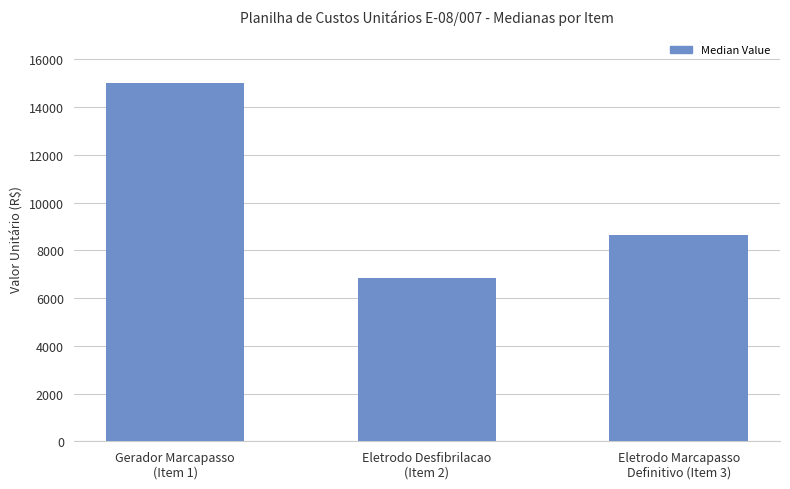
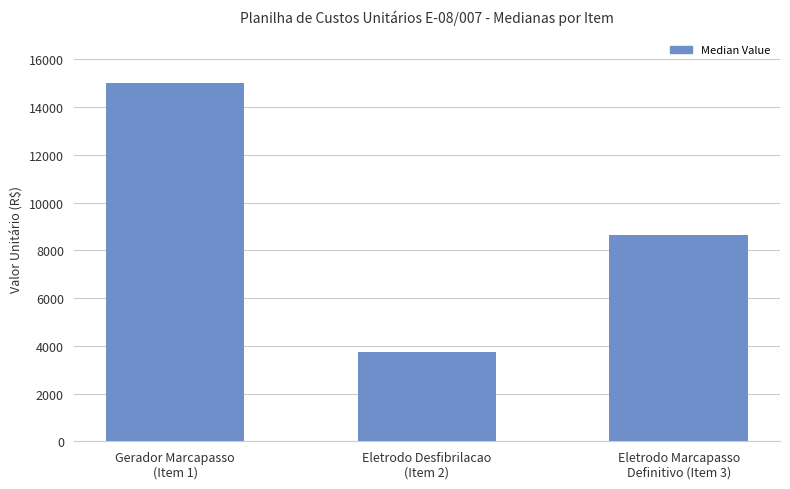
Eletrodo Desfibrilacao (Item 2): 6900 -> 3800
